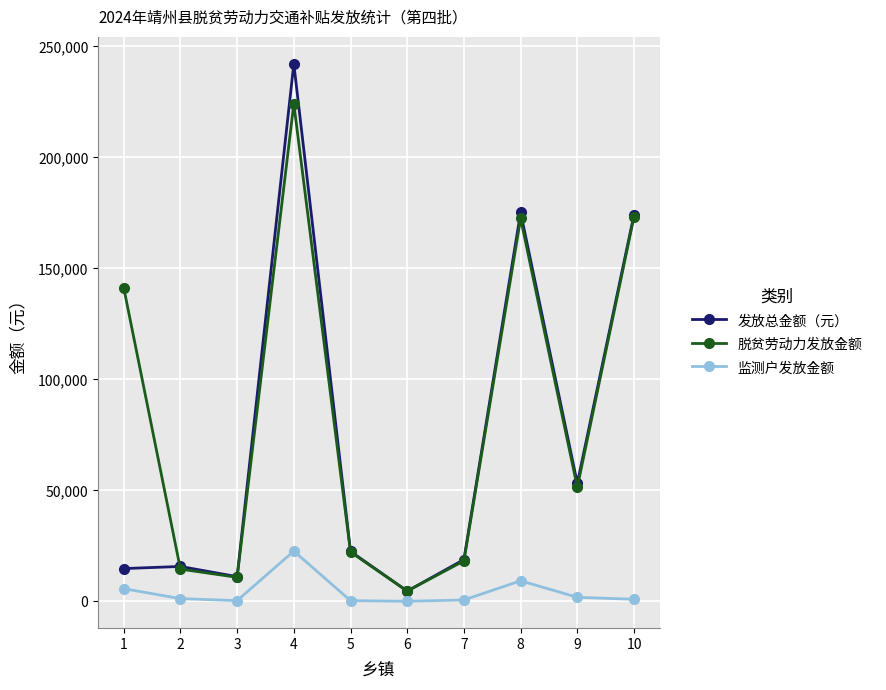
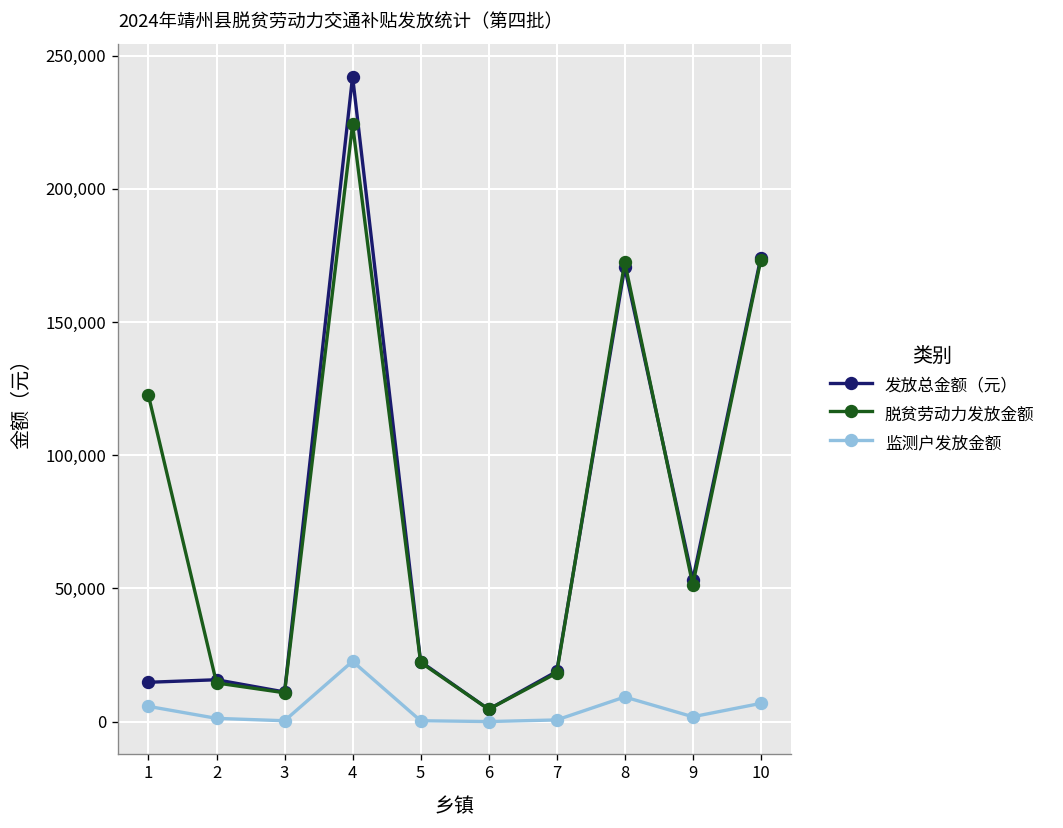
脱贫劳动力发放金额, 1: 141,000 -> 122,000
发放总金额（元）, 8: 175,000 -> 171,000
监测户发放金额, 10: 1,000 -> 7,000
